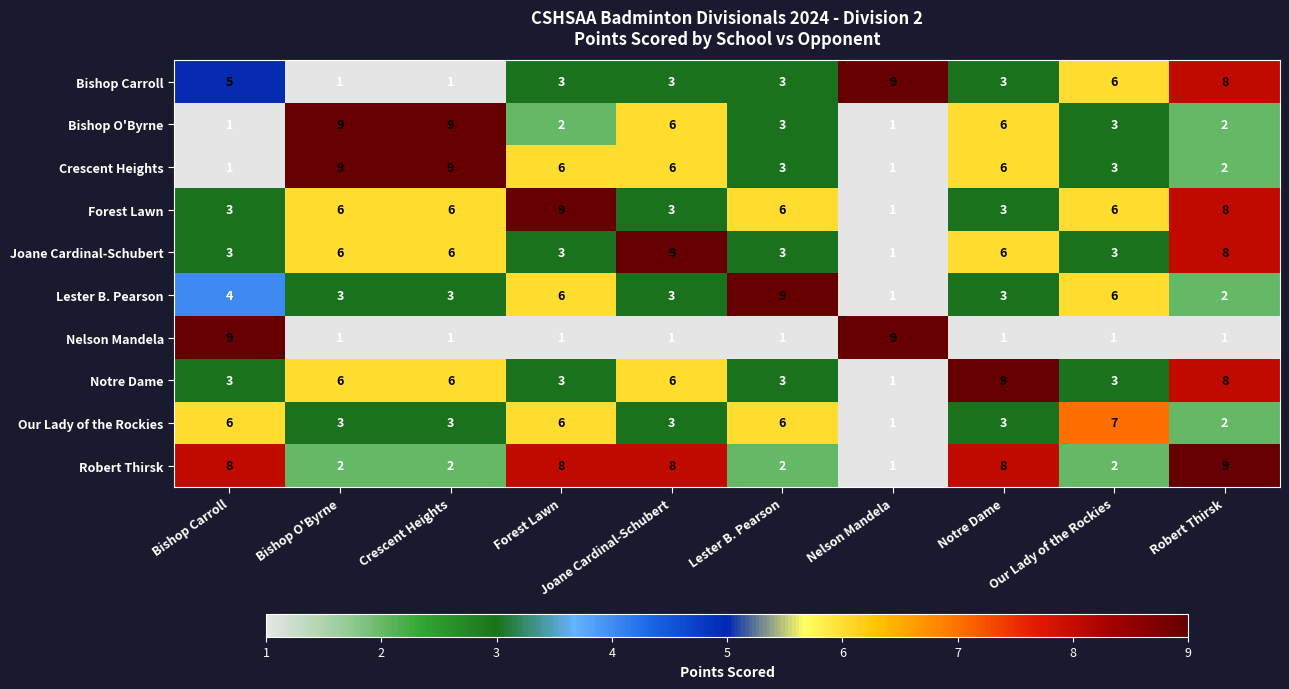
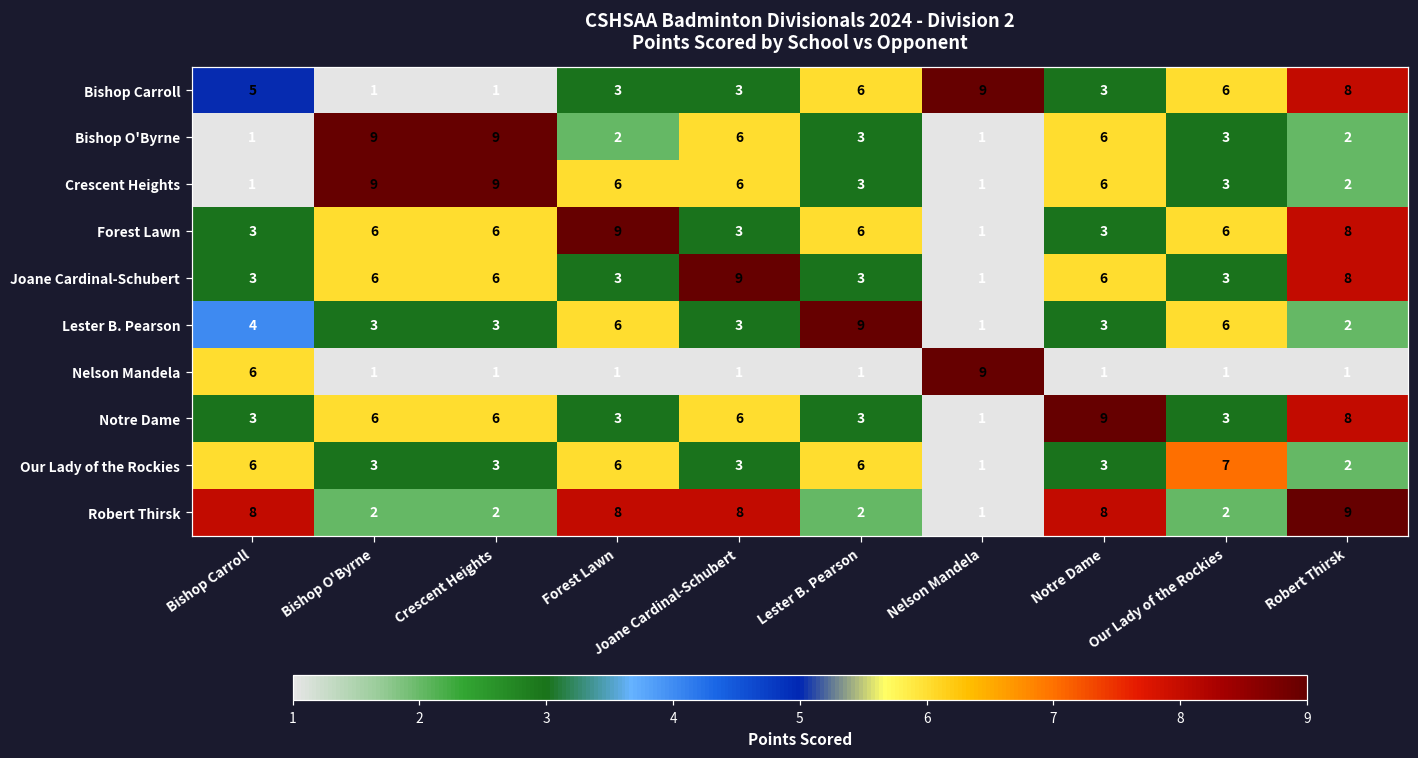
Bishop Carroll, Lester B. Pearson: 3 -> 6
Nelson Mandela, Bishop Carroll: 9 -> 6
